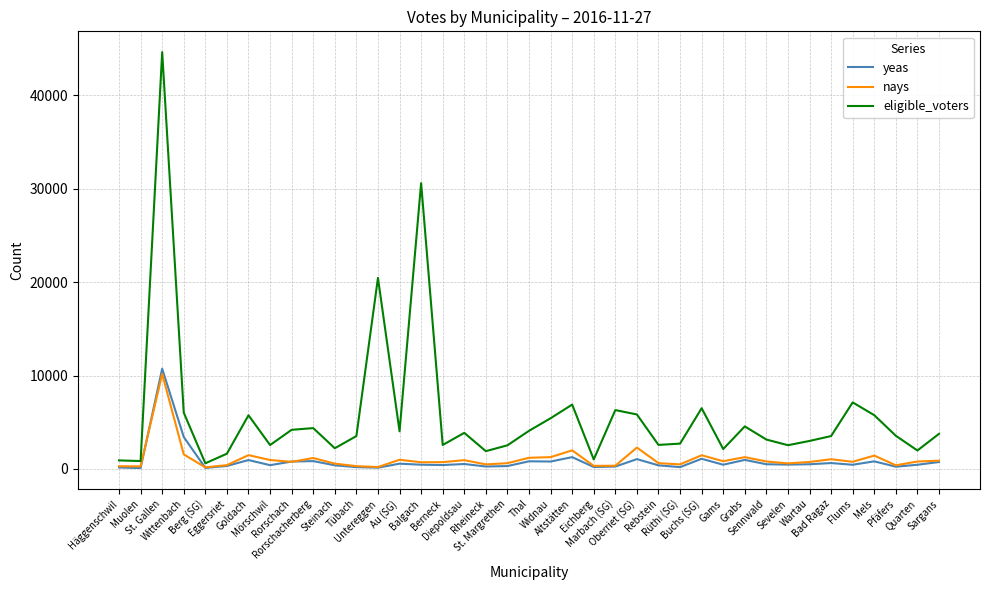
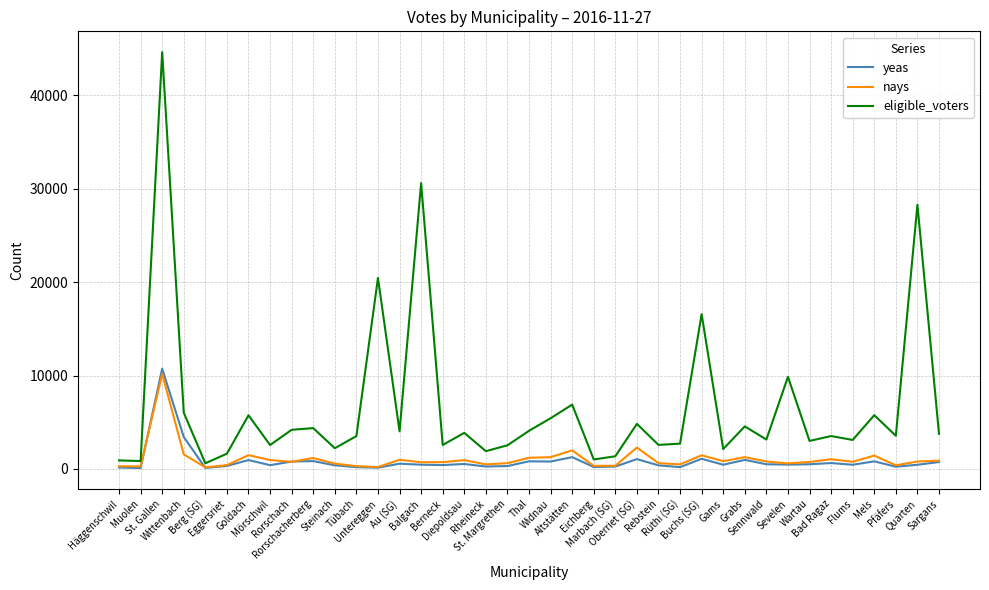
eligible_voters, Marbach (SG): 6000 -> 1000
eligible_voters, Oberriet (SG): 6000 -> 5000
eligible_voters, Buchs (SG): 6000 -> 17000
eligible_voters, Sevelen: 3000 -> 10000
eligible_voters, Flums: 7000 -> 3000
eligible_voters, Quarten: 2000 -> 28000
